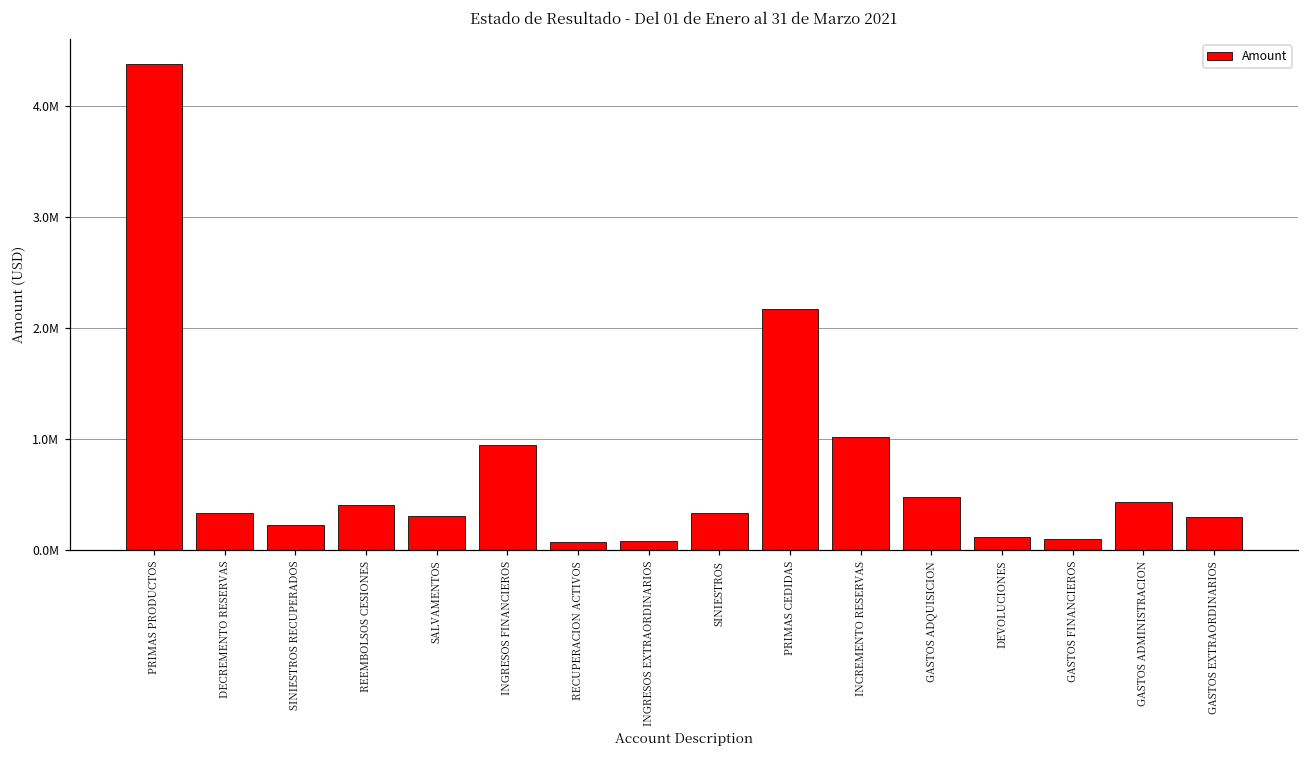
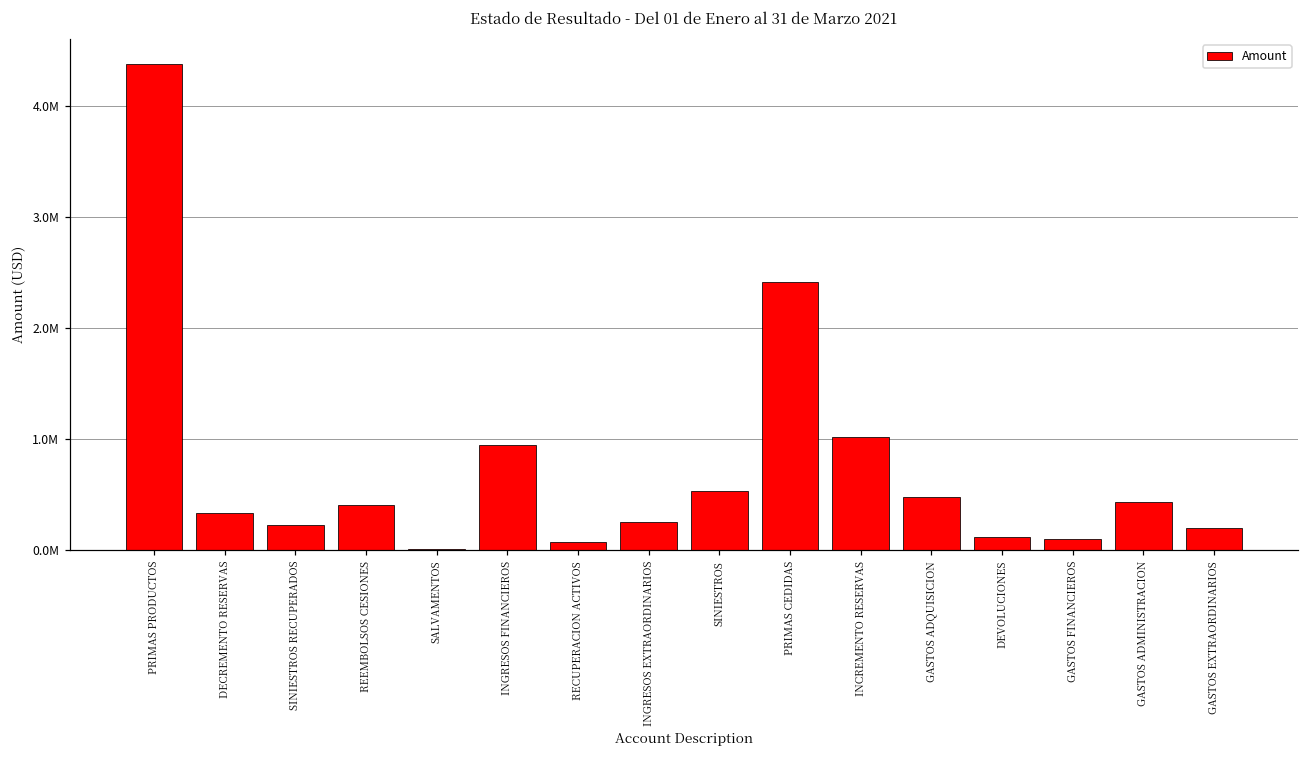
SALVAMENTOS: 310000 -> 10000
INGRESOS EXTRAORDINARIOS: 80000 -> 250000
SINIESTROS: 330000 -> 530000
PRIMAS CEDIDAS: 2170000 -> 2420000
GASTOS EXTRAORDINARIOS: 300000 -> 200000
